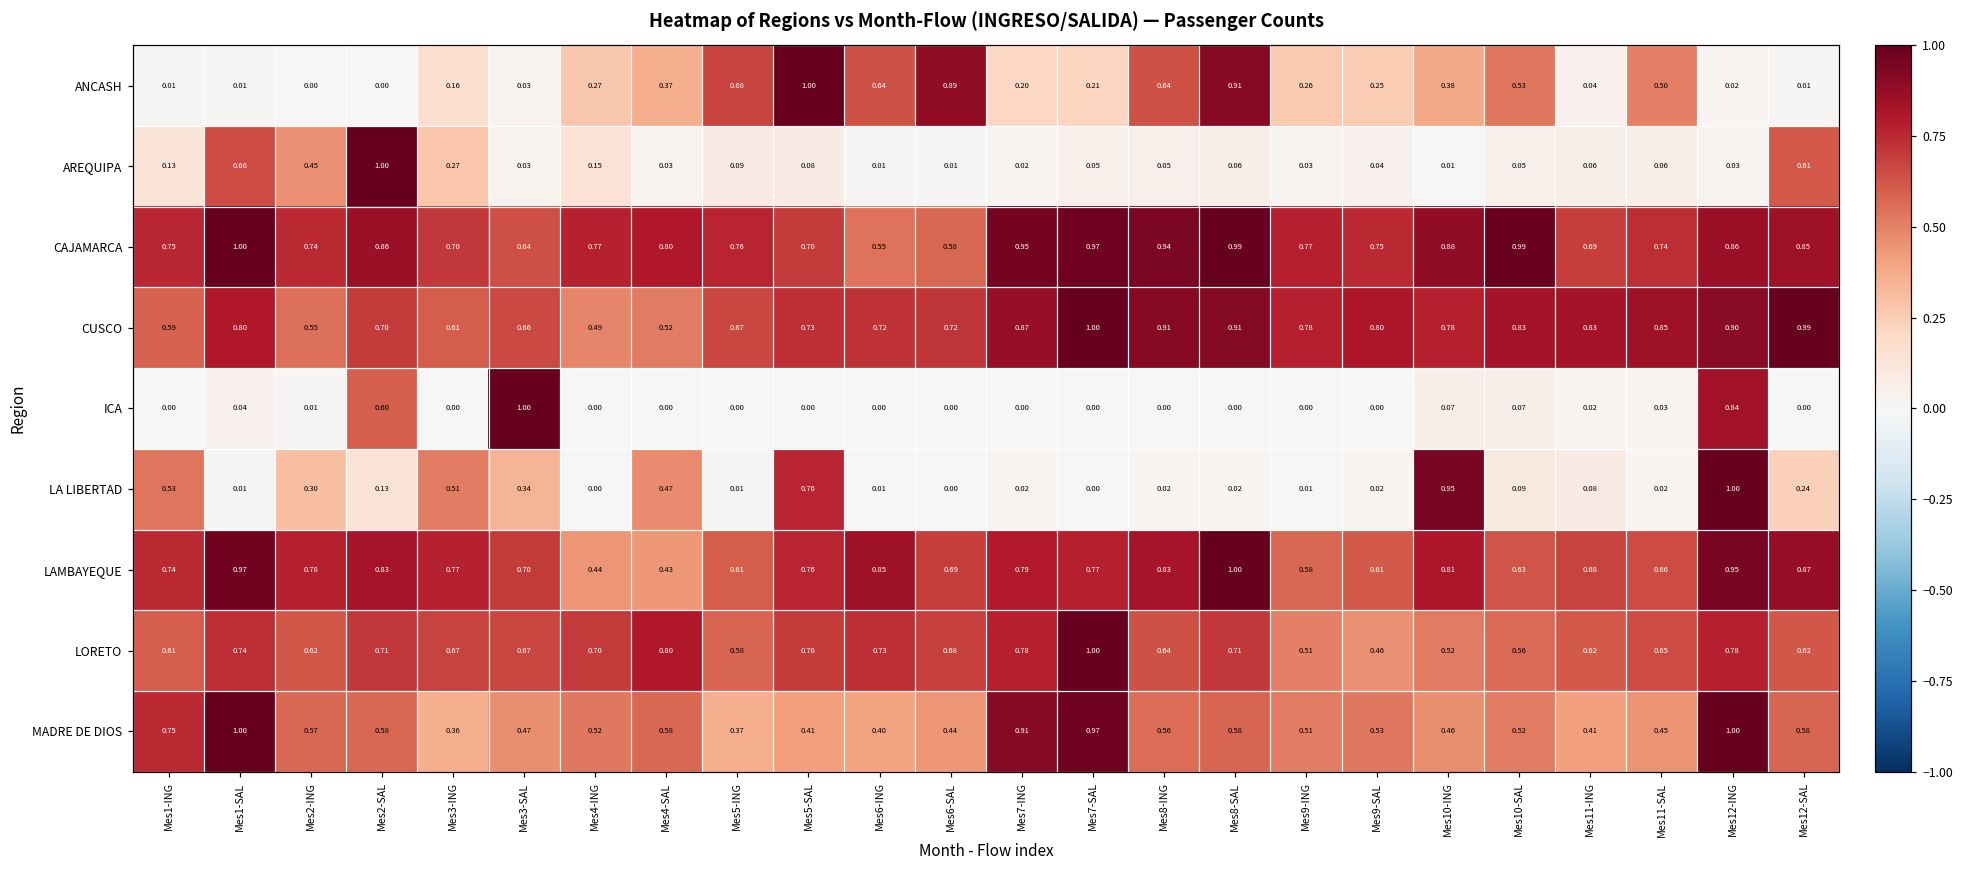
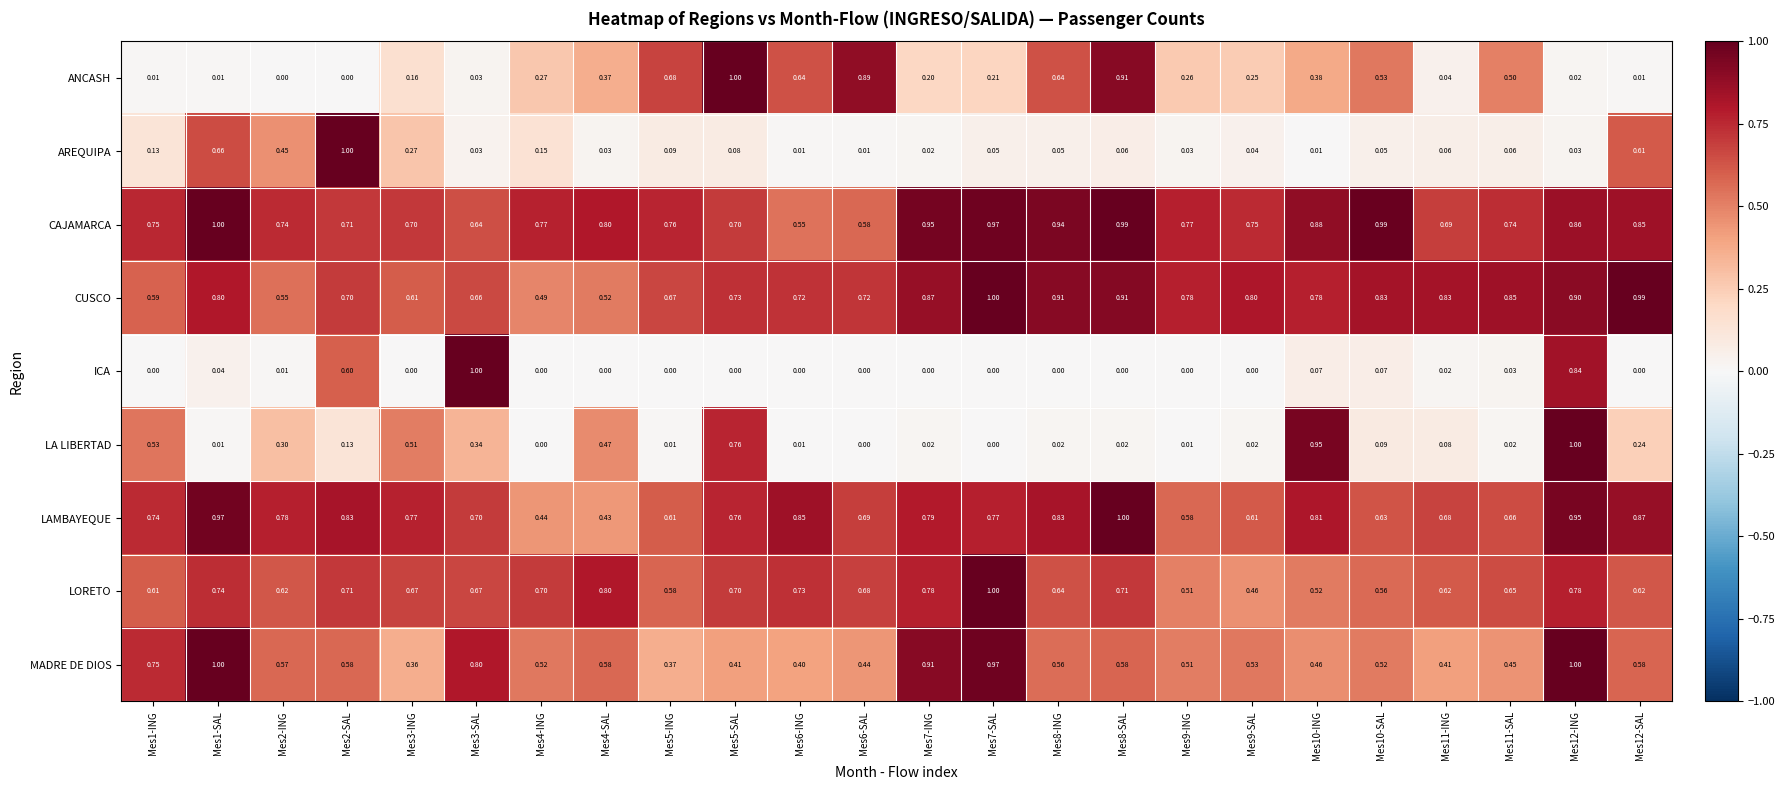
CAJAMARCA, Mes2-SAL: 0.86 -> 0.71
MADRE DE DIOS, Mes3-SAL: 0.47 -> 0.80
